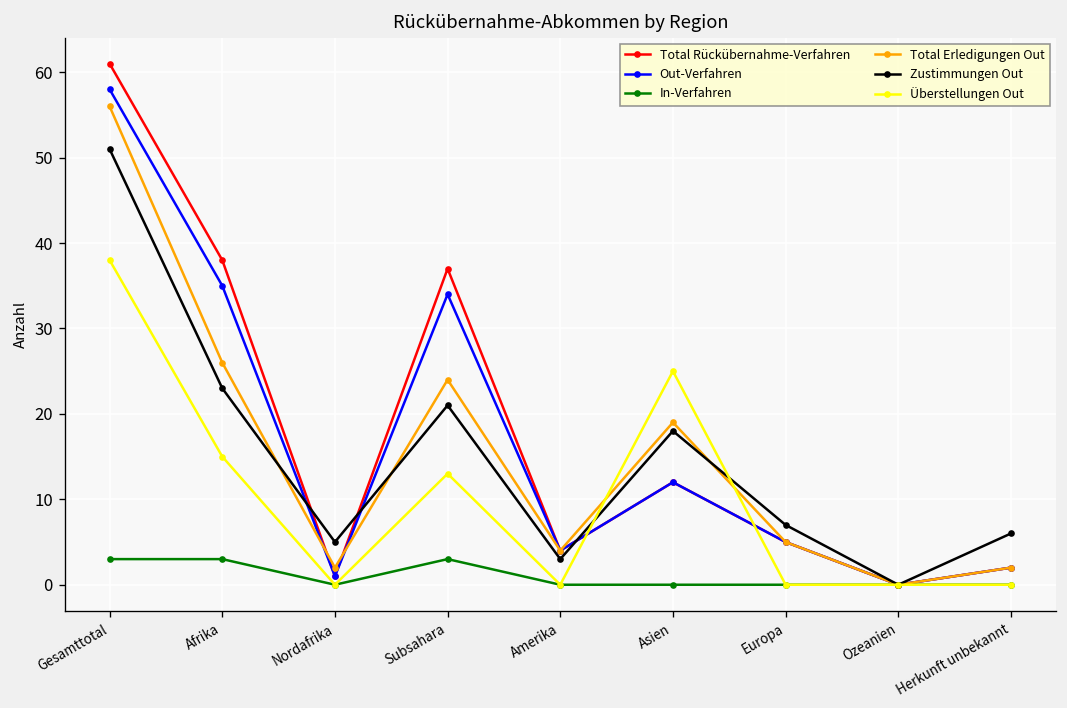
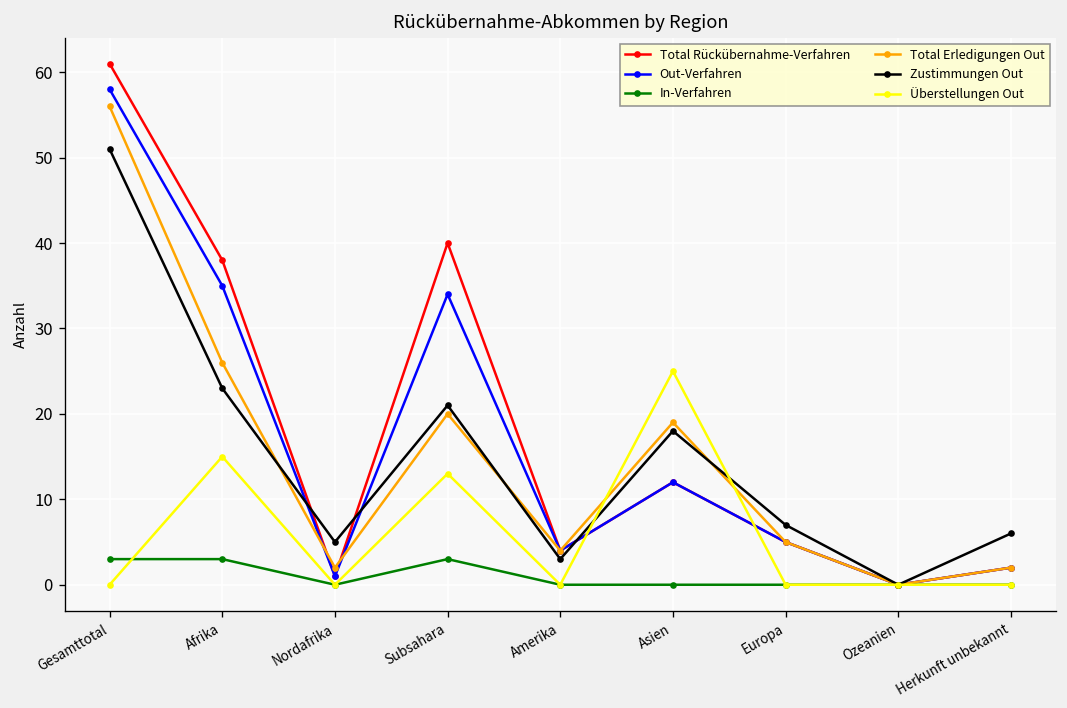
Überstellungen Out, Gesamttotal: 38 -> 0
Total Rückübernahme-Verfahren, Subsahara: 37 -> 40
Total Erledigungen Out, Subsahara: 24 -> 20
